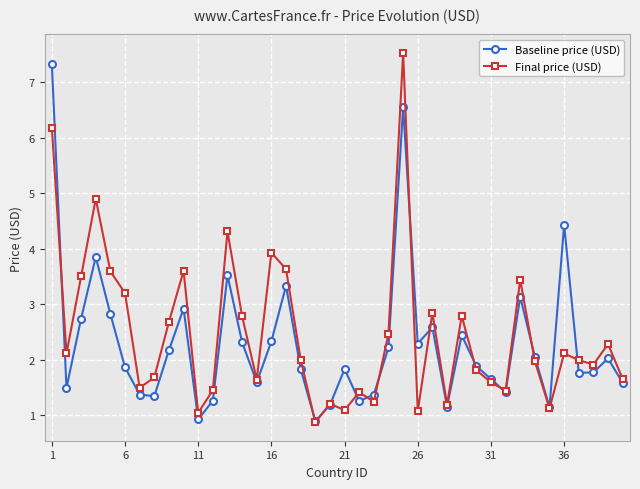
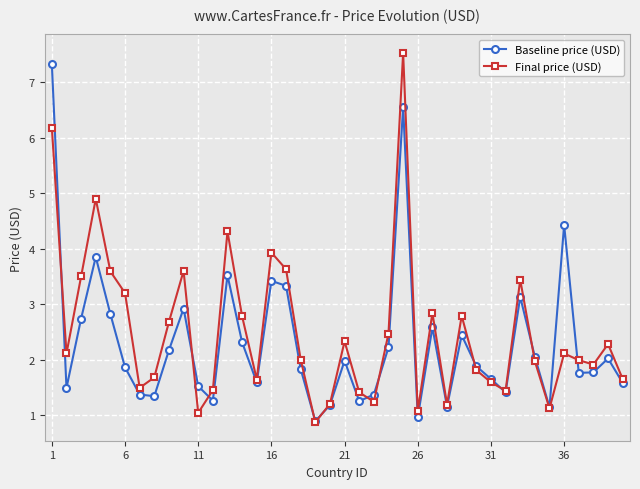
Baseline price (USD), 11: 0.9 -> 1.5
Baseline price (USD), 16: 2.3 -> 3.4
Baseline price (USD), 21: 1.8 -> 2.0
Final price (USD), 21: 1.1 -> 2.3
Baseline price (USD), 26: 2.3 -> 1.0
